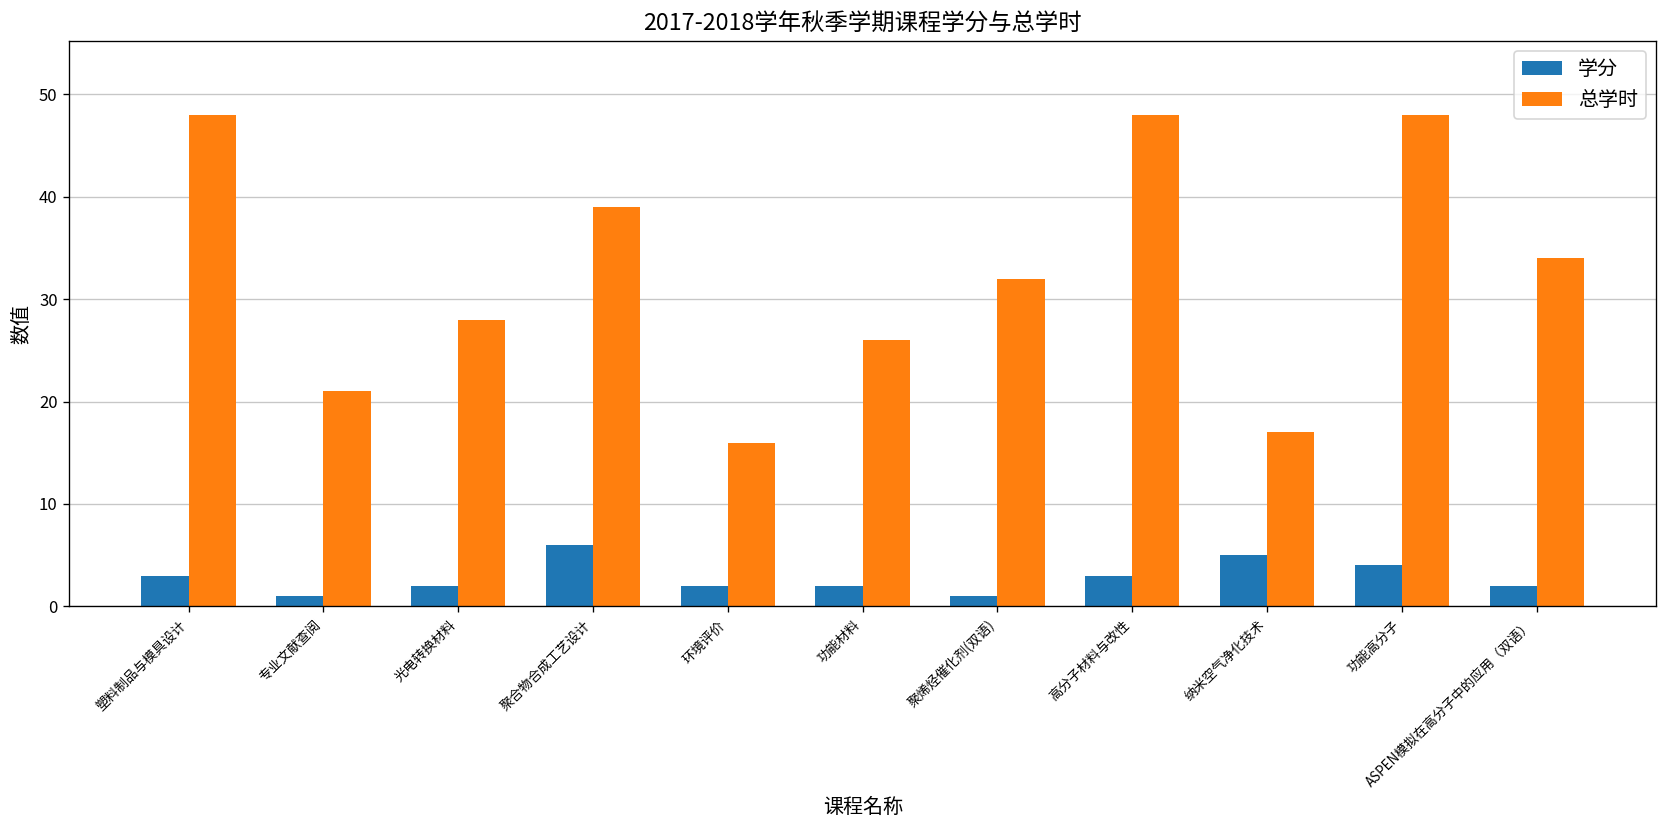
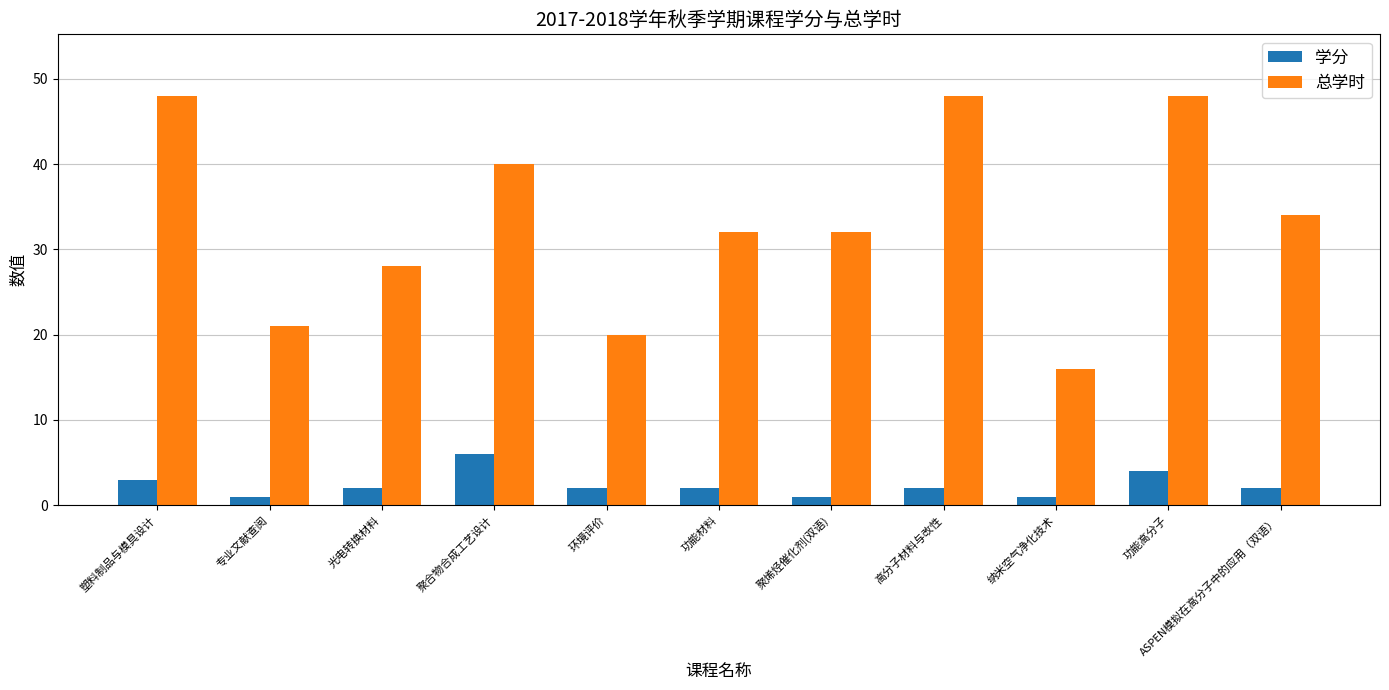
总学时, 聚合物合成工艺设计: 39 -> 40
总学时, 环境评价: 16 -> 20
总学时, 功能材料: 26 -> 32
学分, 高分子材料与改性: 3 -> 2
学分, 纳米空气净化技术: 5 -> 1
总学时, 纳米空气净化技术: 17 -> 16
